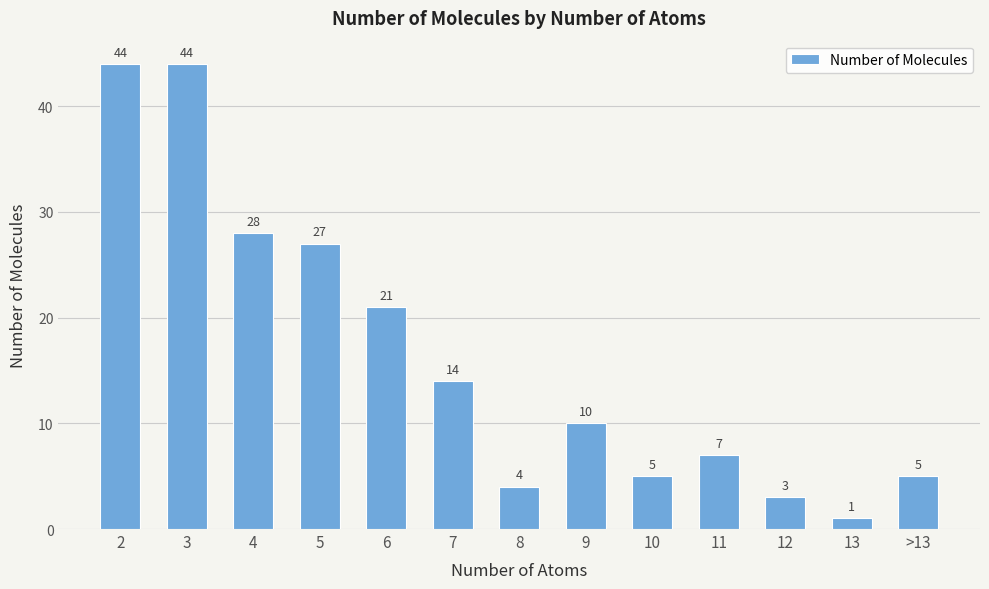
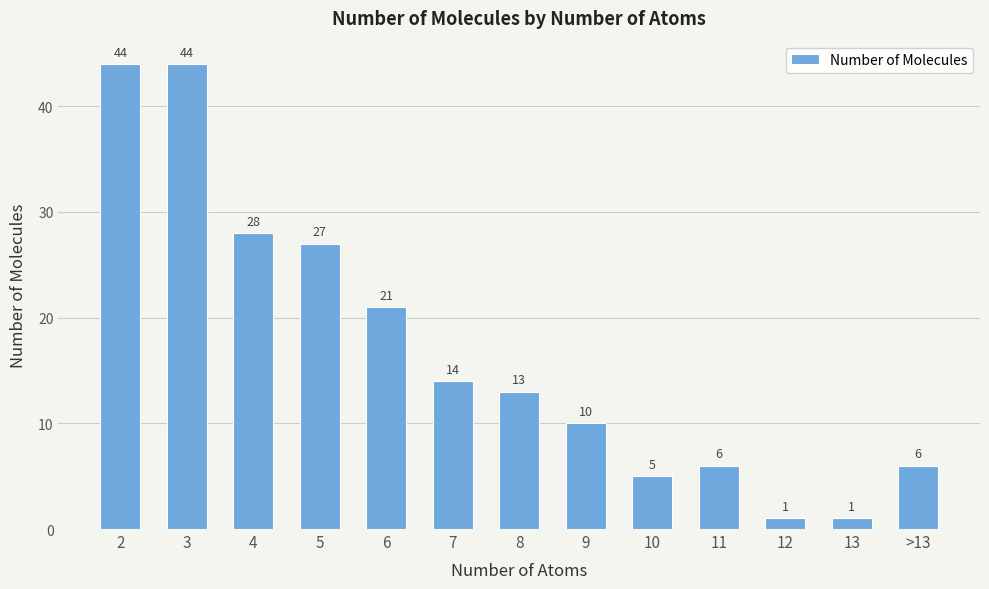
8: 4 -> 13
11: 7 -> 6
12: 3 -> 1
>13: 5 -> 6
